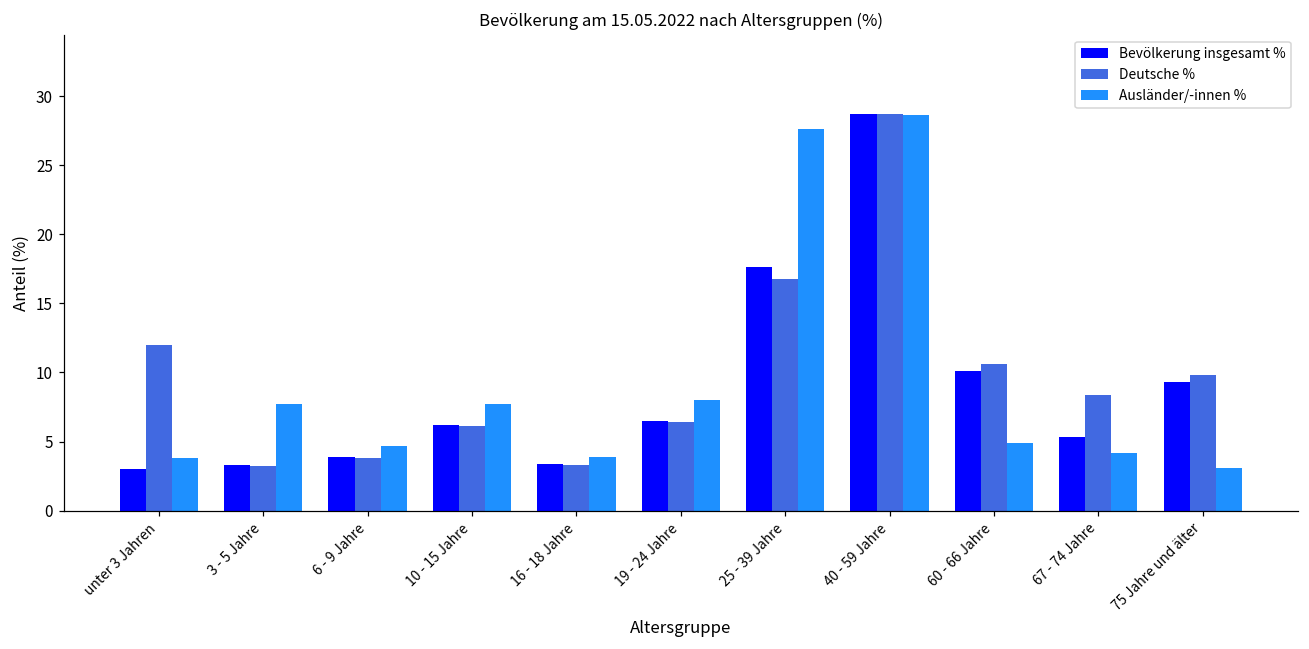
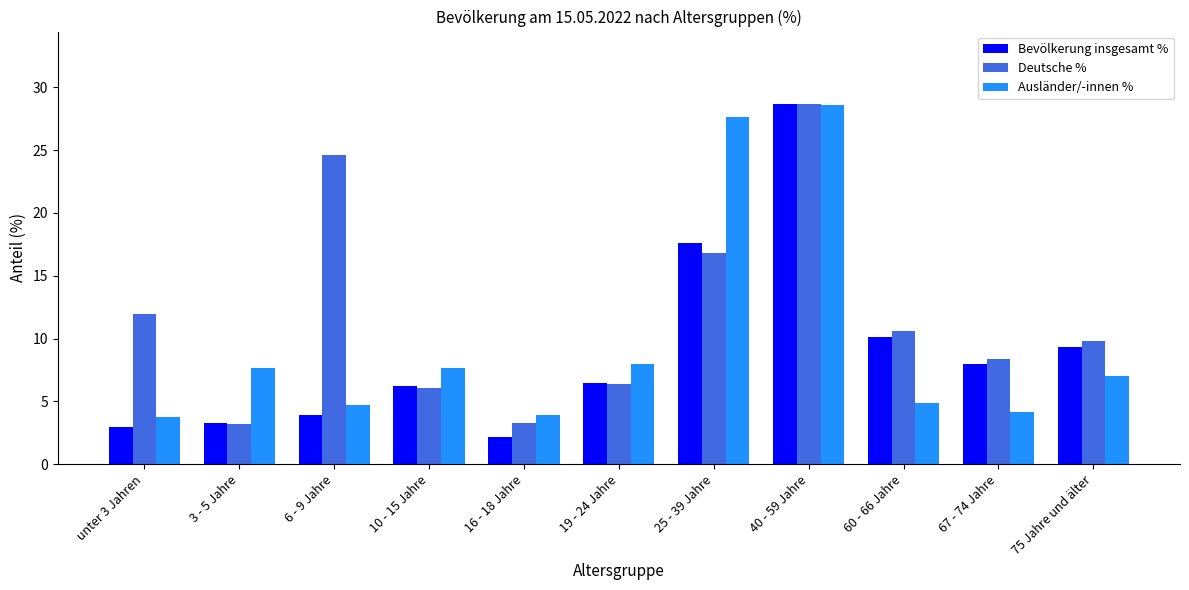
Deutsche %, 6 - 9 Jahre: 3.8 -> 24.6
Bevölkerung insgesamt %, 16 - 18 Jahre: 3.4 -> 2.2
Bevölkerung insgesamt %, 67 - 74 Jahre: 5.3 -> 8.0
Ausländer/-innen %, 75 Jahre und älter: 3.1 -> 7.0
